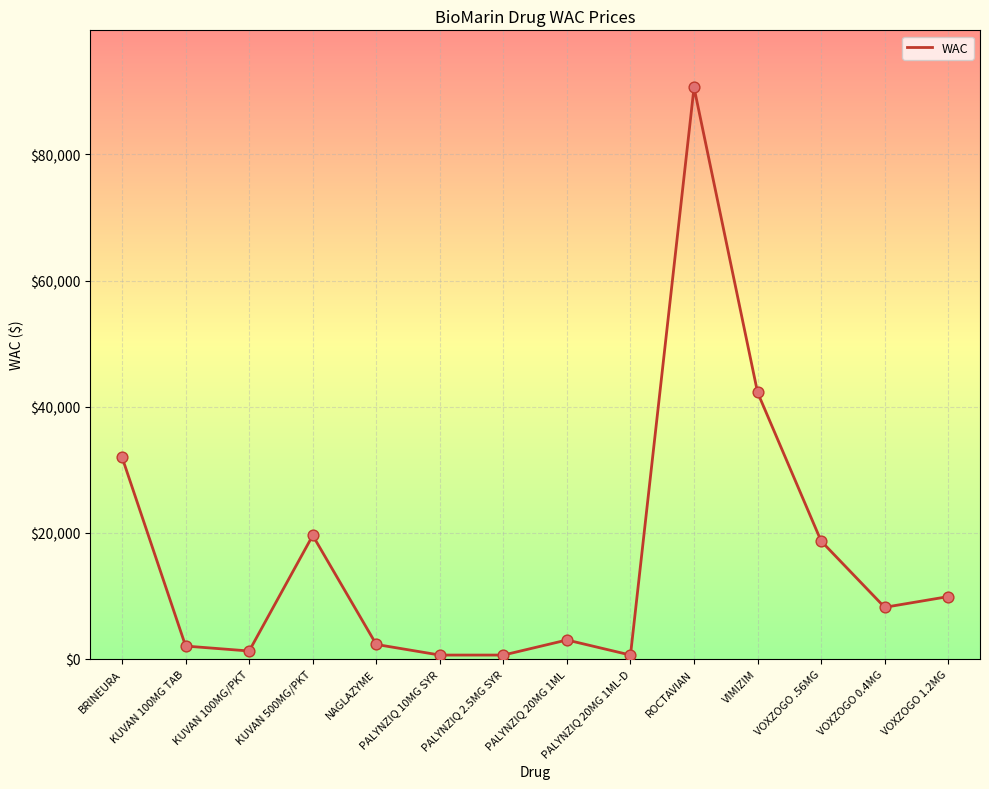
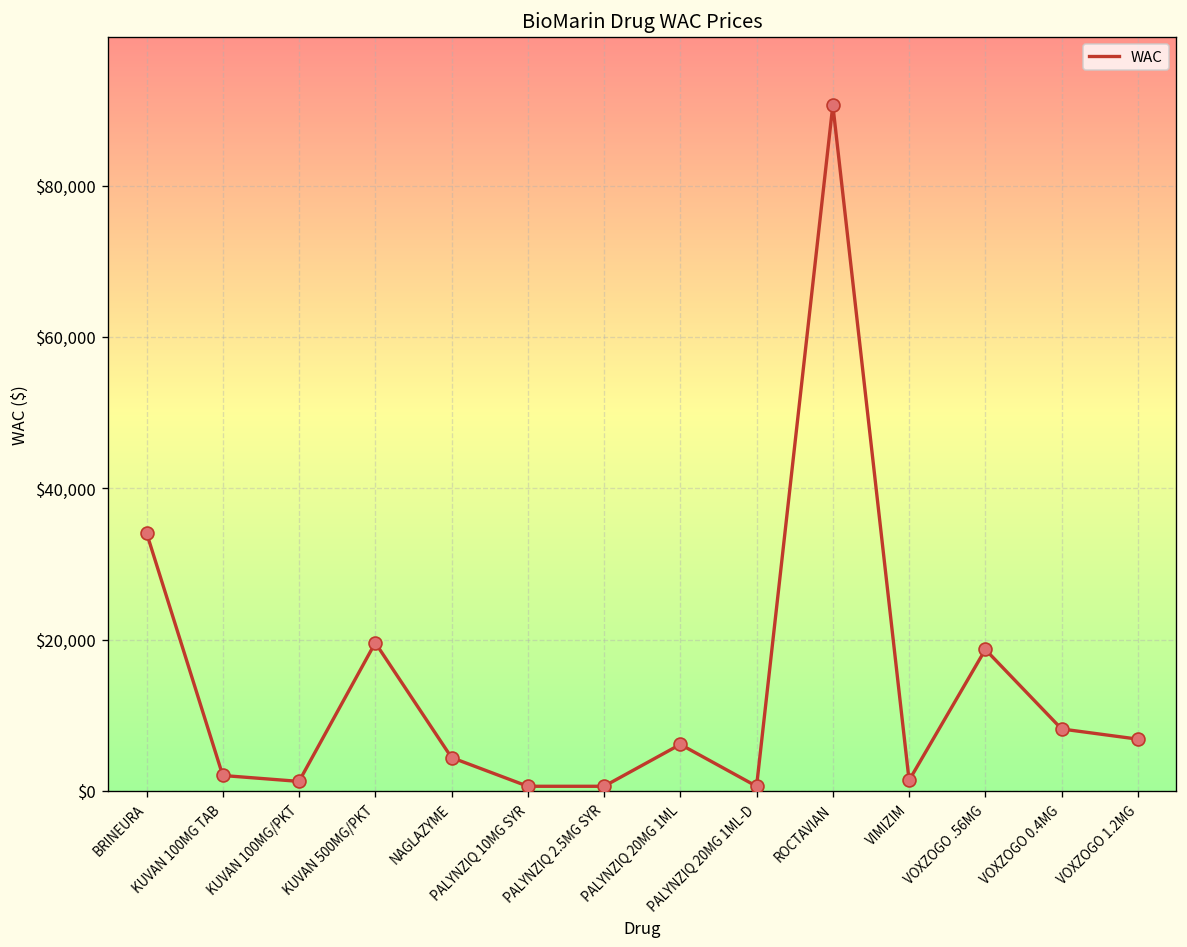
BRINEURA: $32,000 -> $34,000
NAGLAZYME: $2,000 -> $4,000
PALYNZIQ 20MG 1ML: $3,000 -> $6,000
VIMIZIM: $42,000 -> $1,000
VOXZOGO 1.2MG: $10,000 -> $7,000
